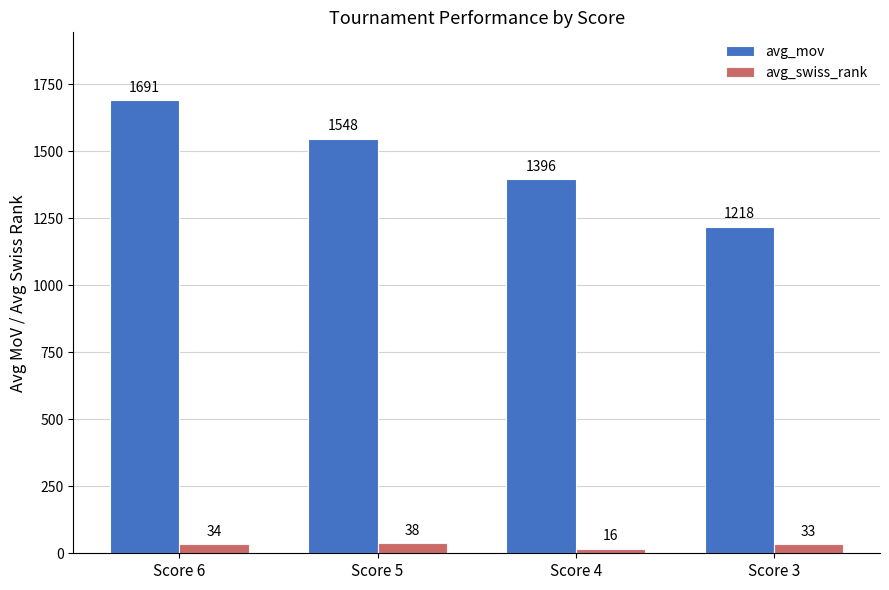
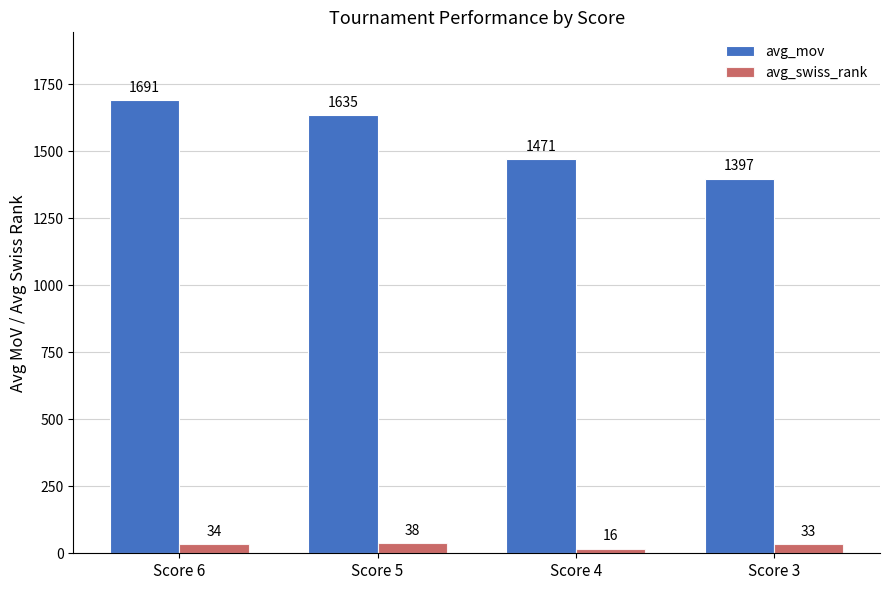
avg_mov, Score 5: 1548 -> 1635
avg_mov, Score 4: 1396 -> 1471
avg_mov, Score 3: 1218 -> 1397
